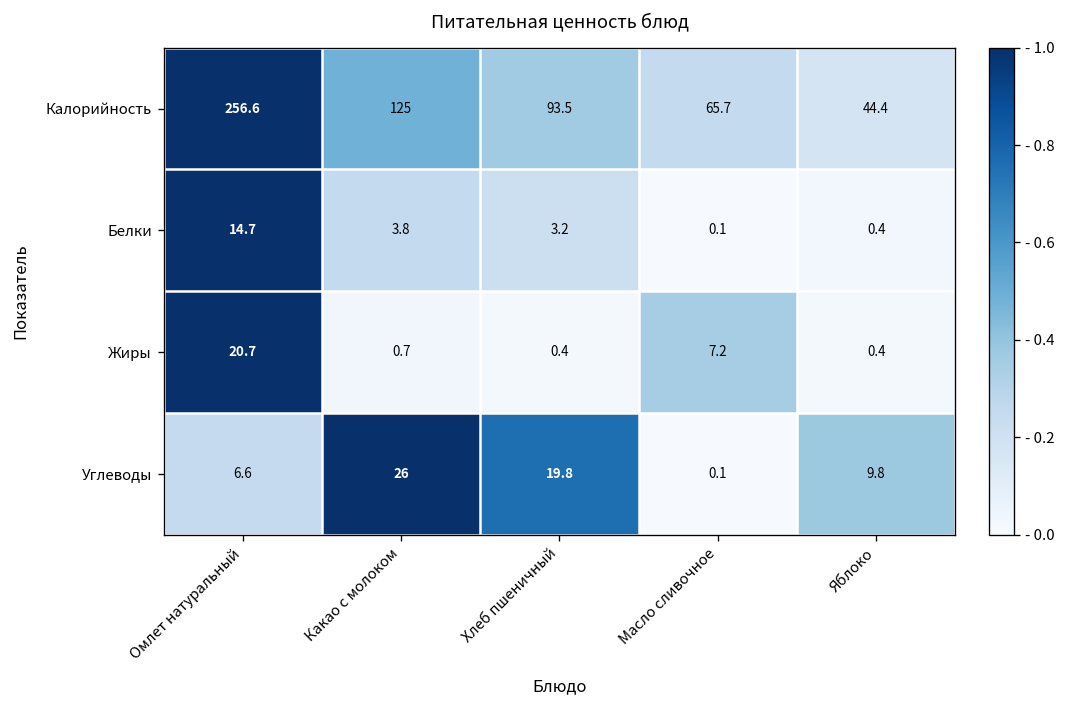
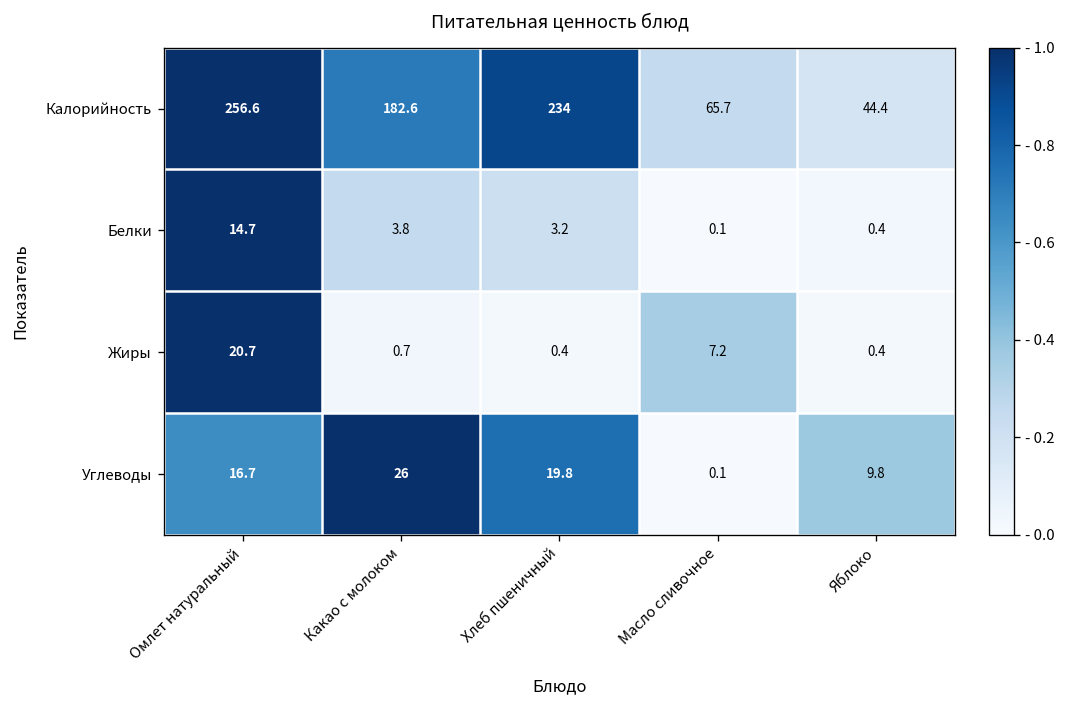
Калорийность, Какао с молоком: 125 -> 182.6
Калорийность, Хлеб пшеничный: 93.5 -> 234
Углеводы, Омлет натуральный: 6.6 -> 16.7
